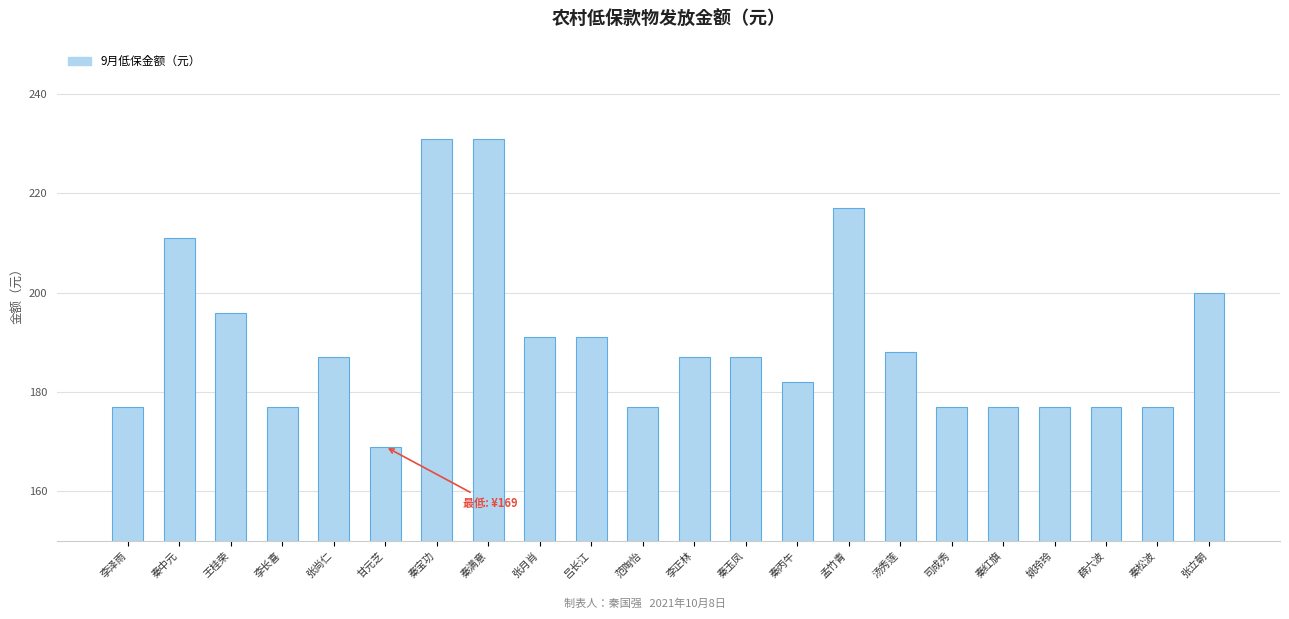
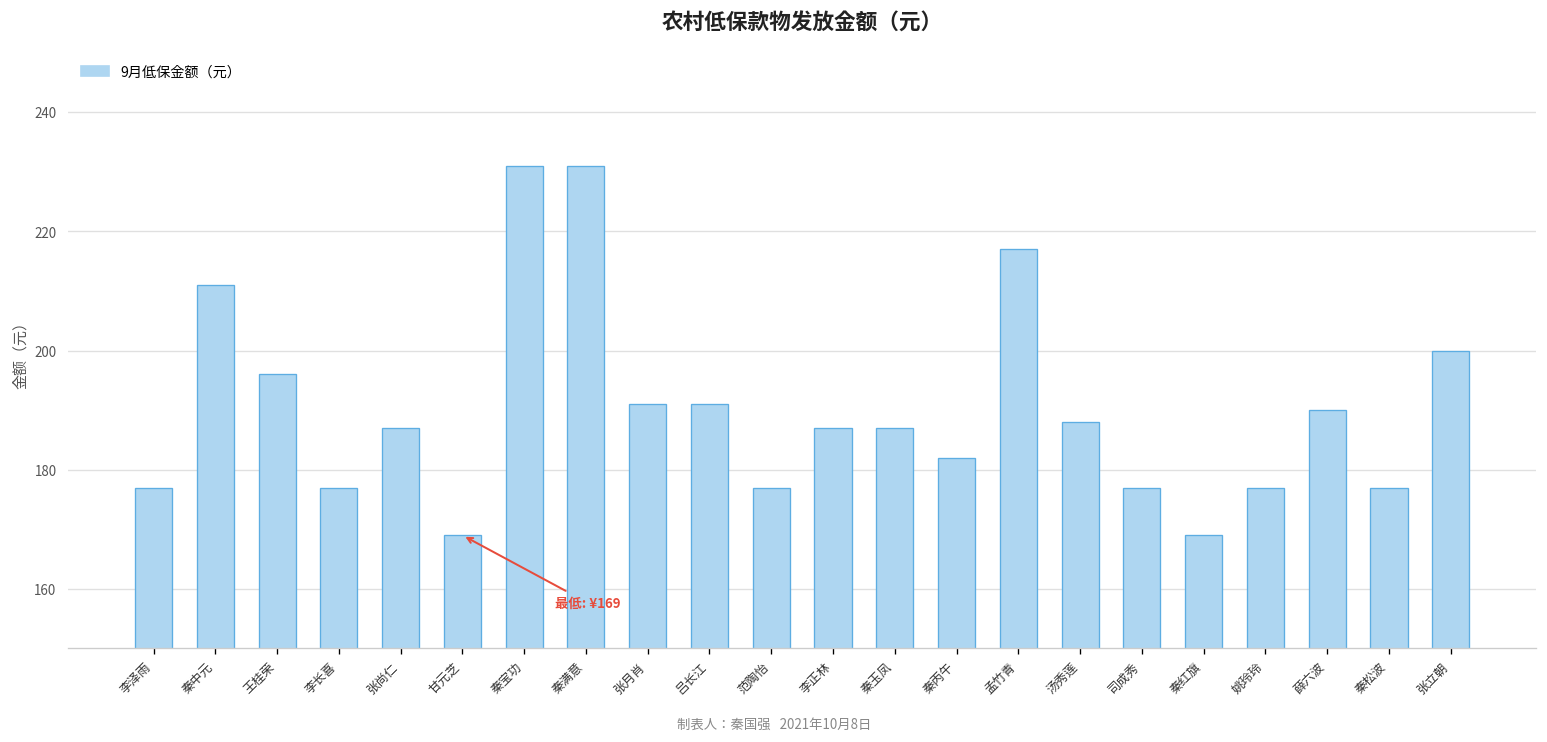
秦红旗: 177 -> 169
薛六波: 177 -> 190
